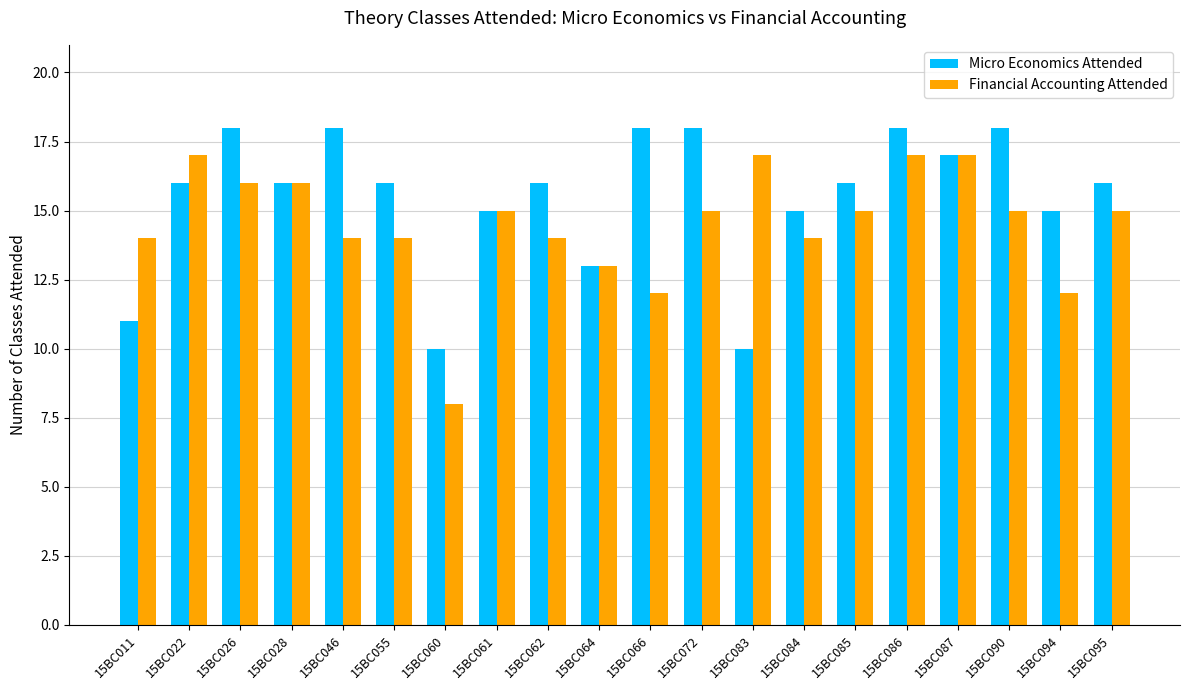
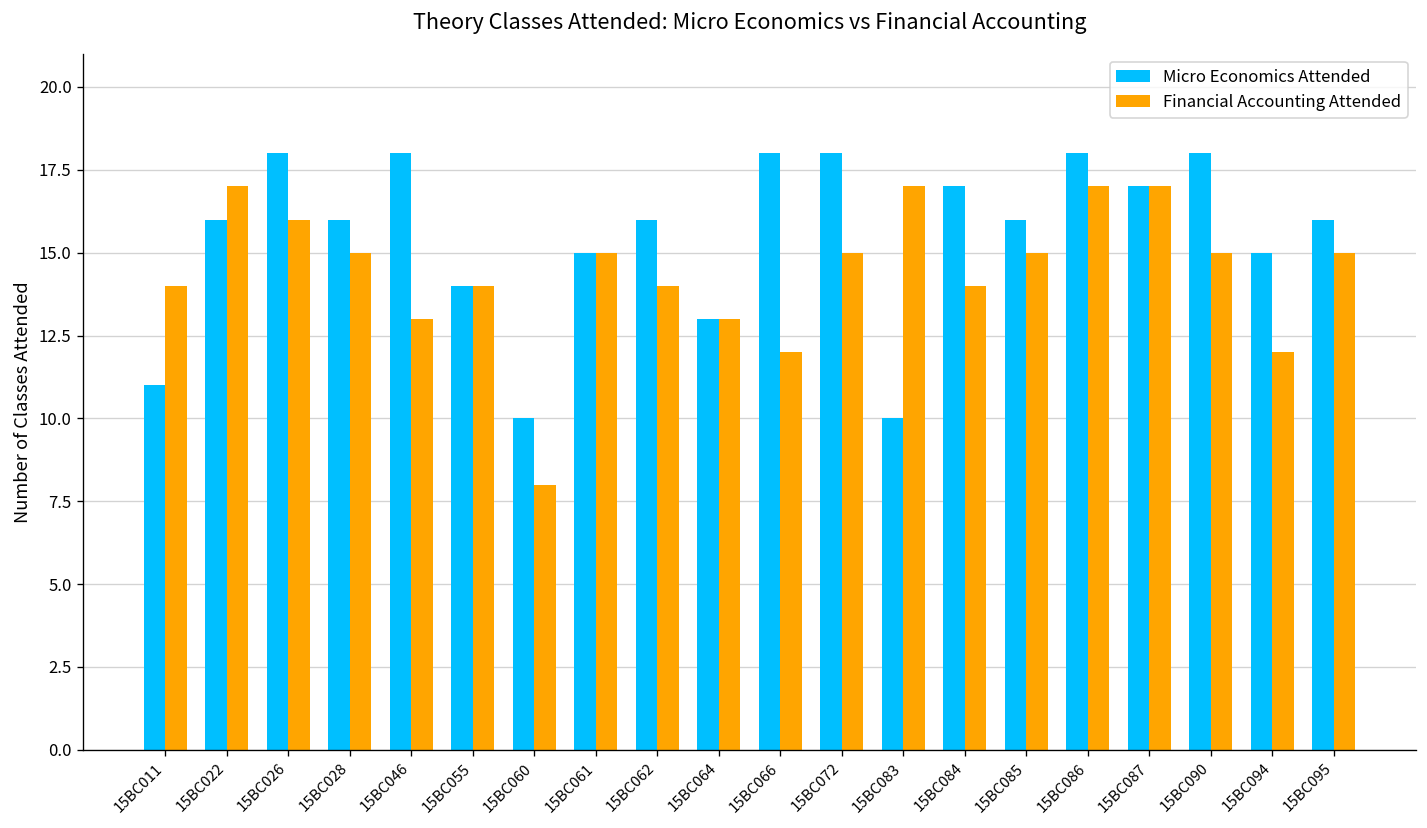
Financial Accounting Attended, 15BC028: 16 -> 15
Financial Accounting Attended, 15BC046: 14 -> 13
Micro Economics Attended, 15BC055: 16 -> 14
Micro Economics Attended, 15BC084: 15 -> 17
